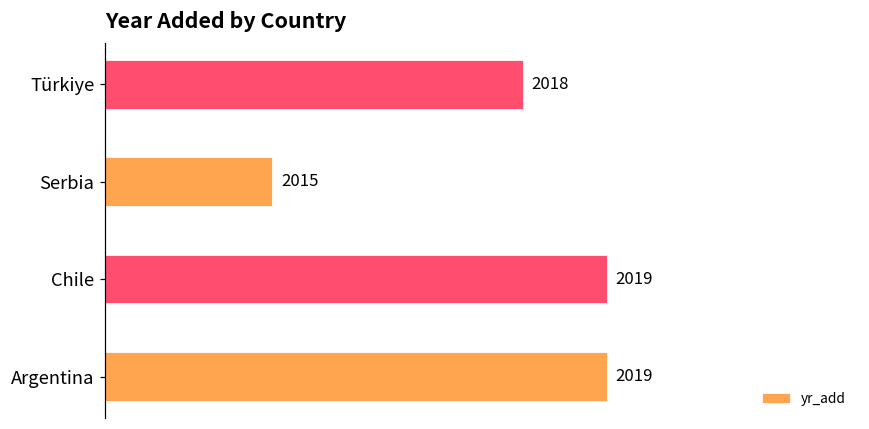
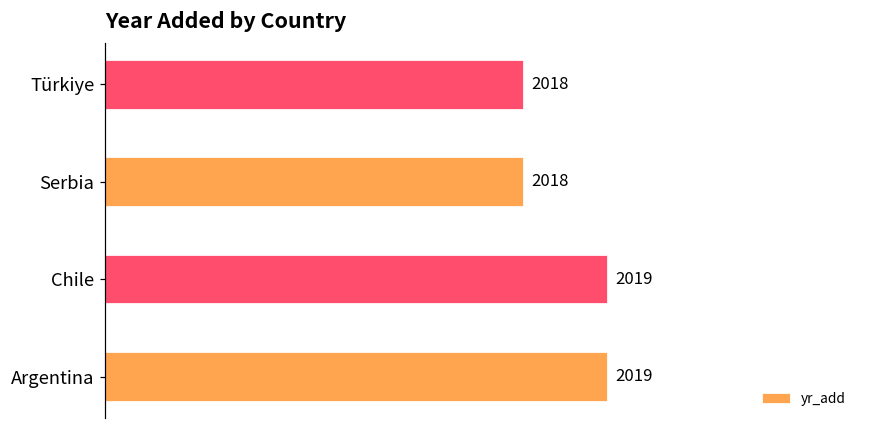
Serbia: 2015 -> 2018
